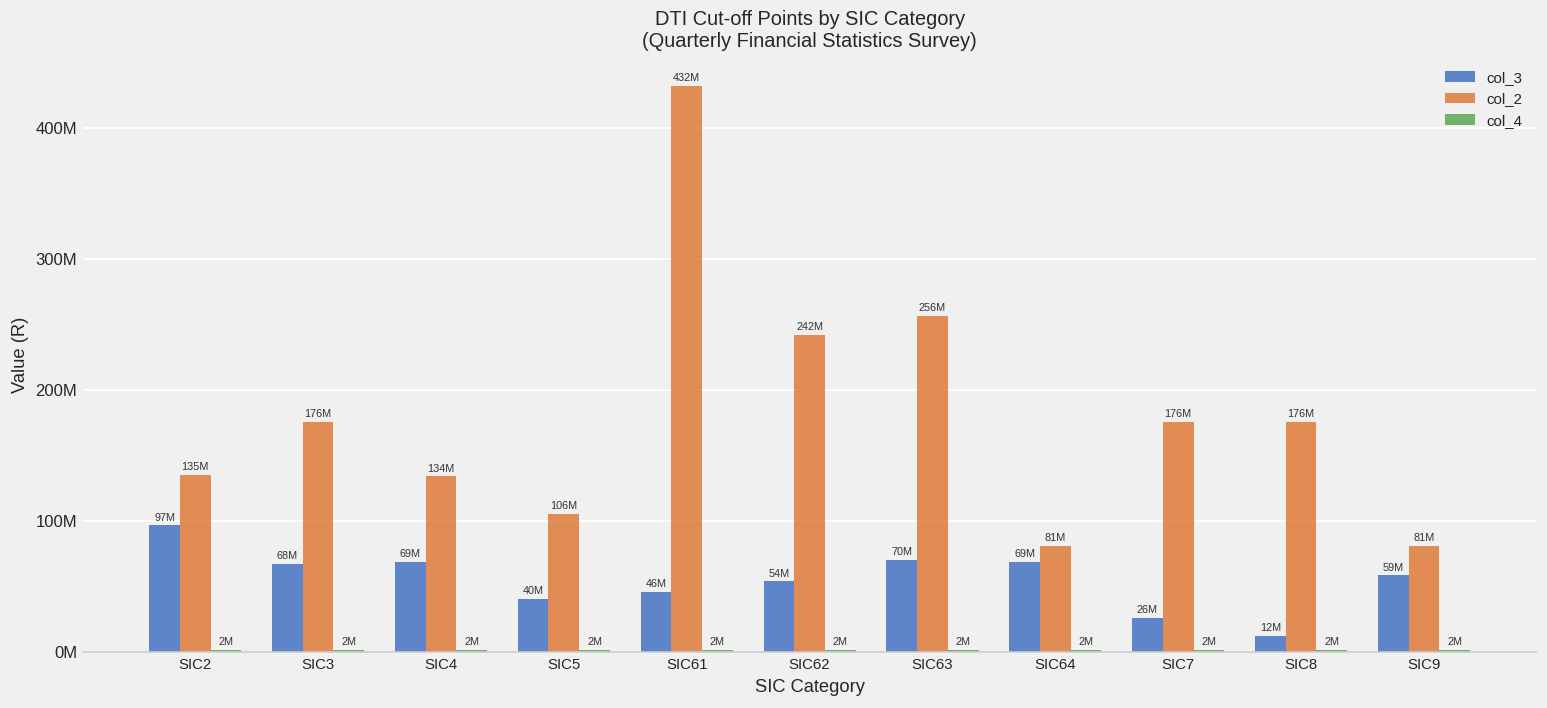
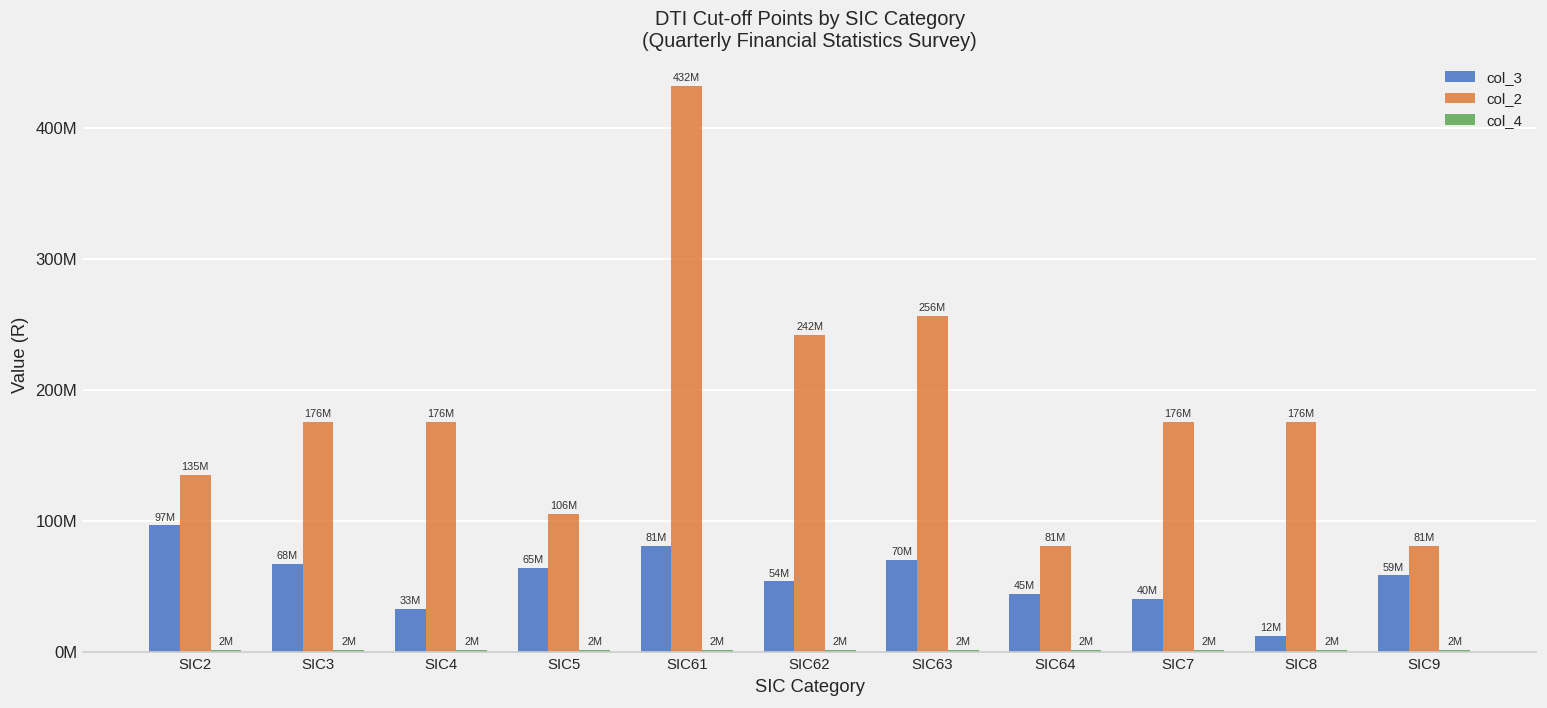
col_3, SIC4: 69M -> 33M
col_2, SIC4: 134M -> 176M
col_3, SIC5: 40M -> 65M
col_3, SIC61: 46M -> 81M
col_3, SIC64: 69M -> 45M
col_3, SIC7: 26M -> 40M
